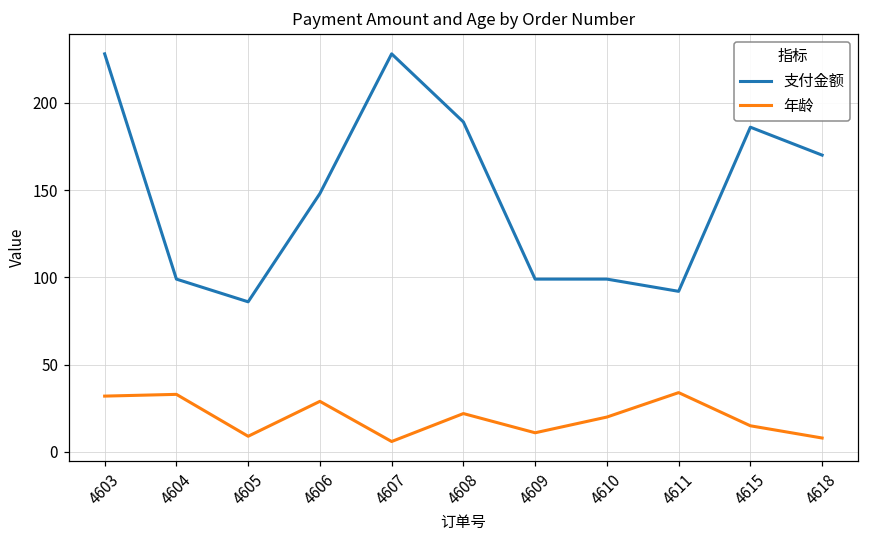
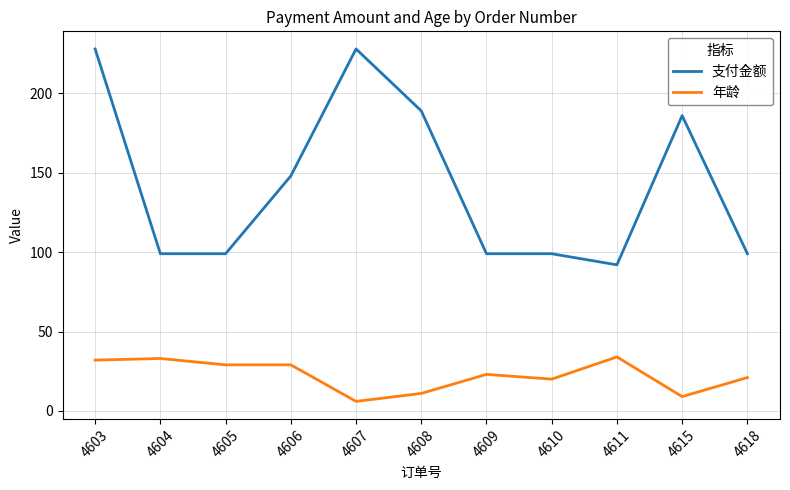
支付金额, 4605: 86 -> 99
年龄, 4605: 9 -> 29
年龄, 4608: 22 -> 11
年龄, 4609: 11 -> 23
年龄, 4615: 15 -> 9
支付金额, 4618: 170 -> 99
年龄, 4618: 8 -> 21
